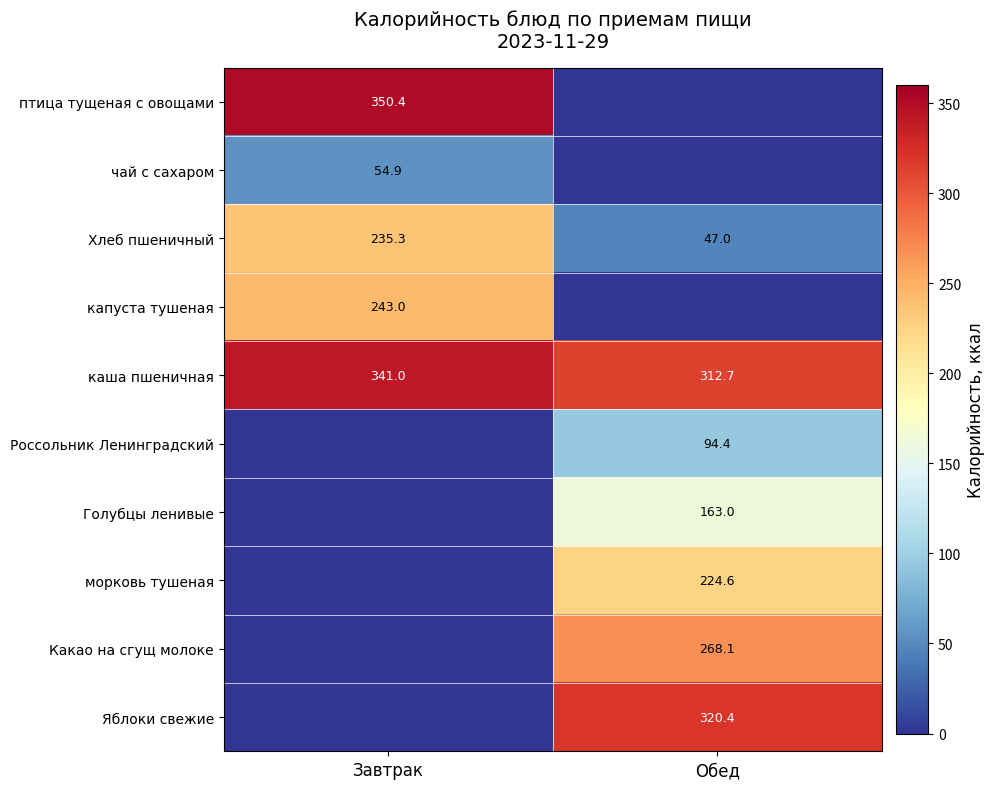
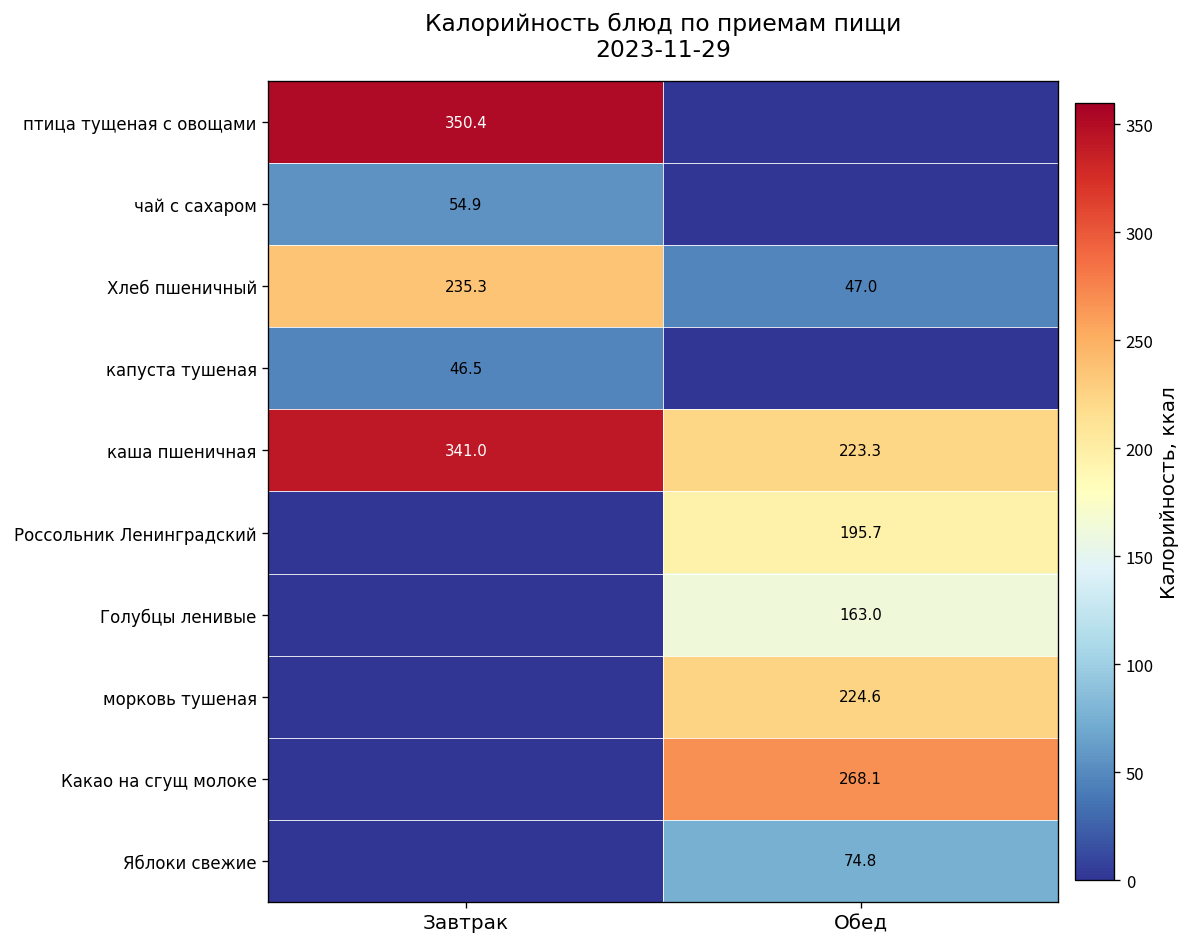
капуста тушеная, Завтрак: 243.0 -> 46.5
каша пшеничная, Обед: 312.7 -> 223.3
Россольник Ленинградский, Обед: 94.4 -> 195.7
Яблоки свежие, Обед: 320.4 -> 74.8
